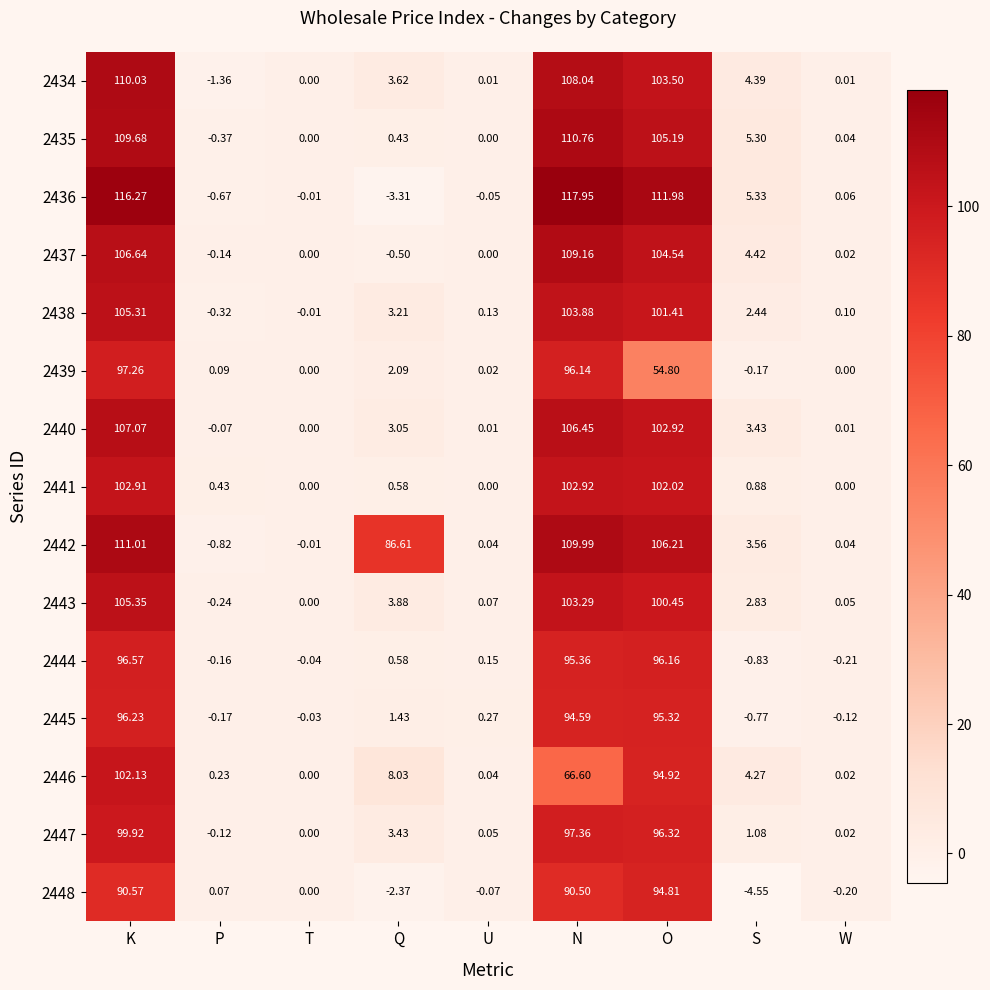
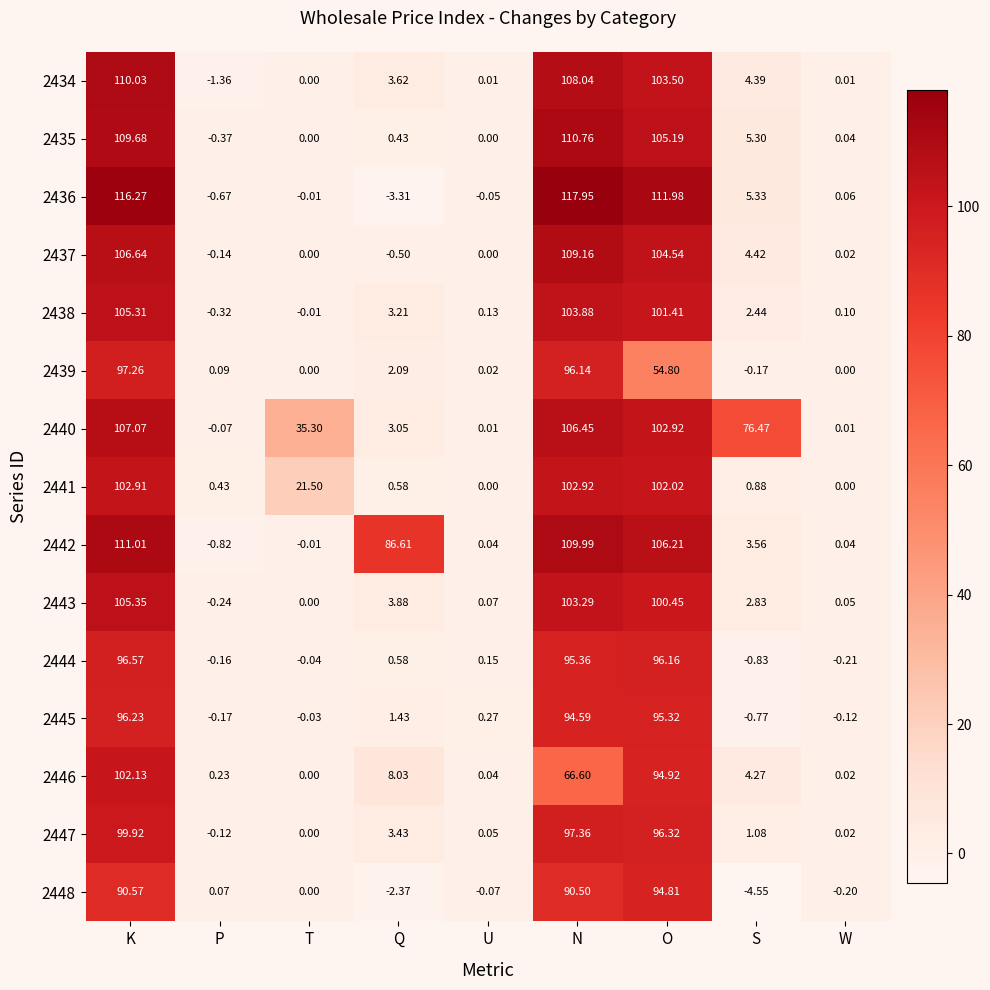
2440, T: 0.00 -> 35.30
2440, S: 3.43 -> 76.47
2441, T: 0.00 -> 21.50
